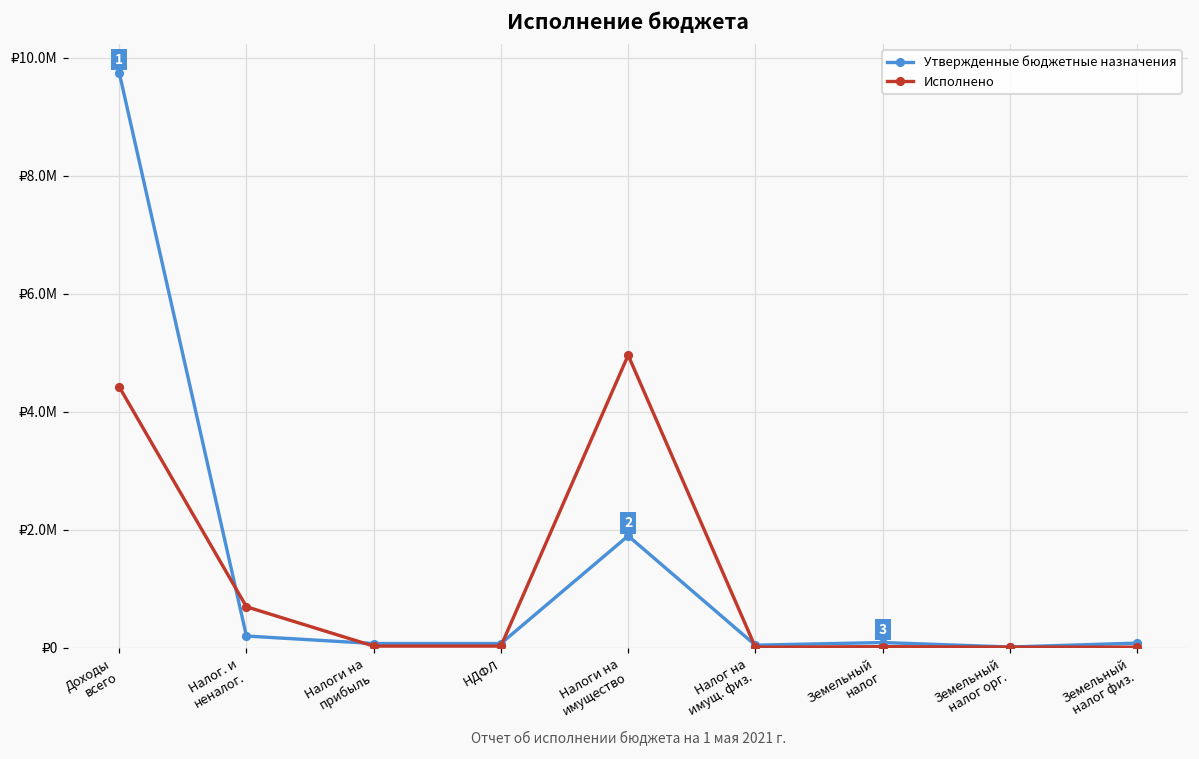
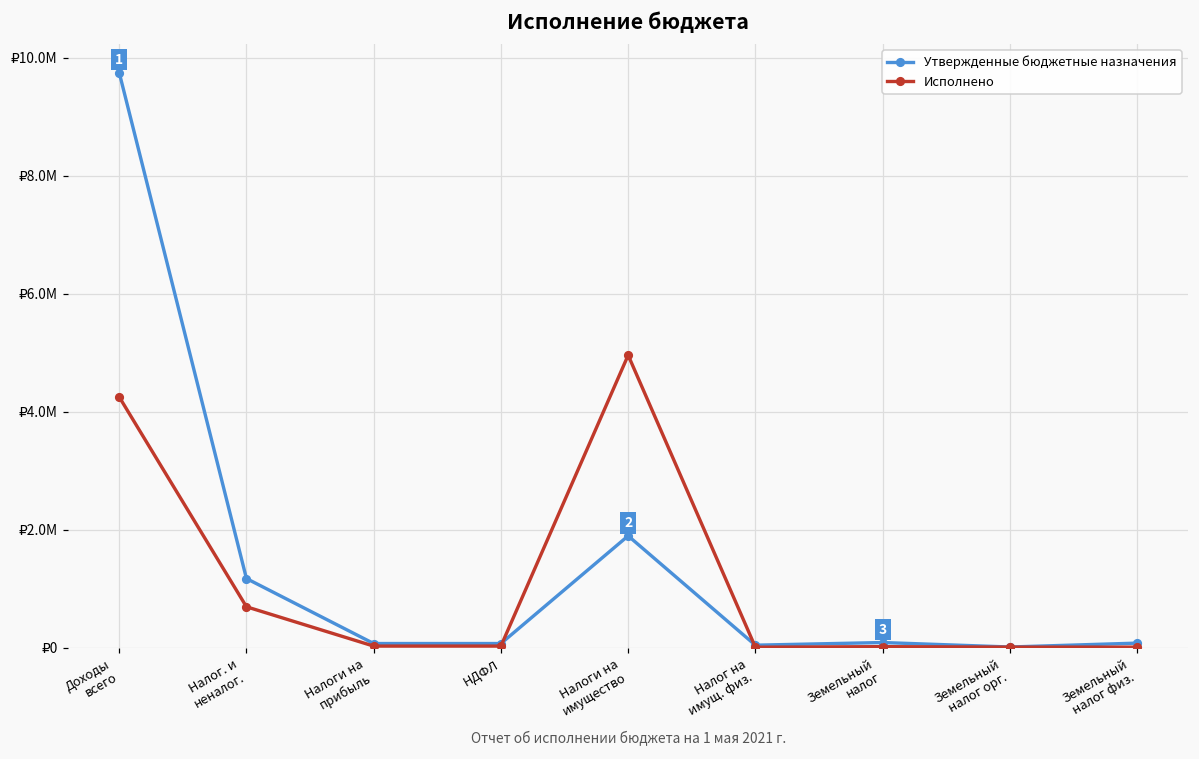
Исполнено, Доходы всего: ₽4400000 -> ₽4200000
Утвержденные бюджетные назначения, Налог. и неналог.: ₽200000 -> ₽1200000
